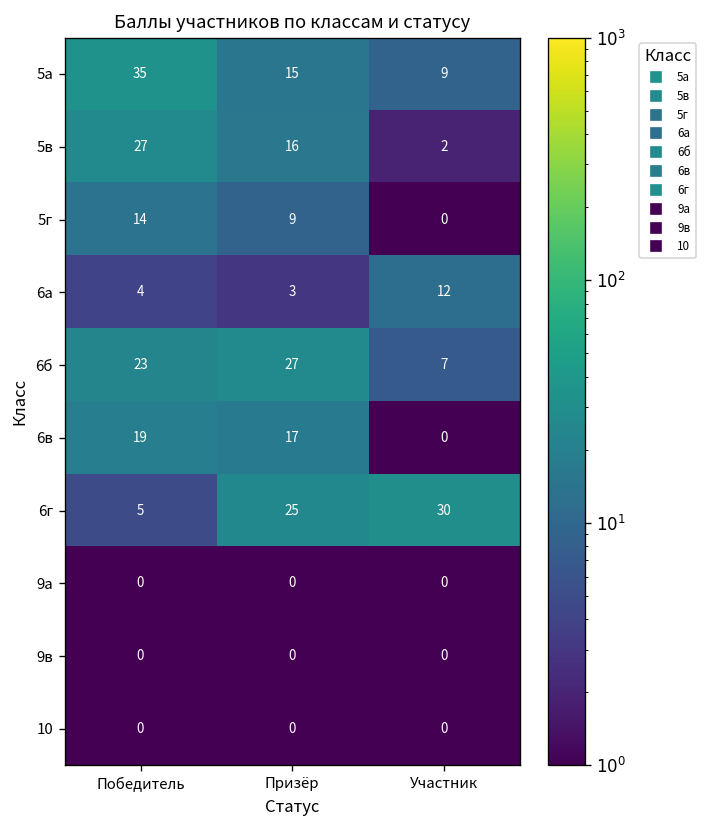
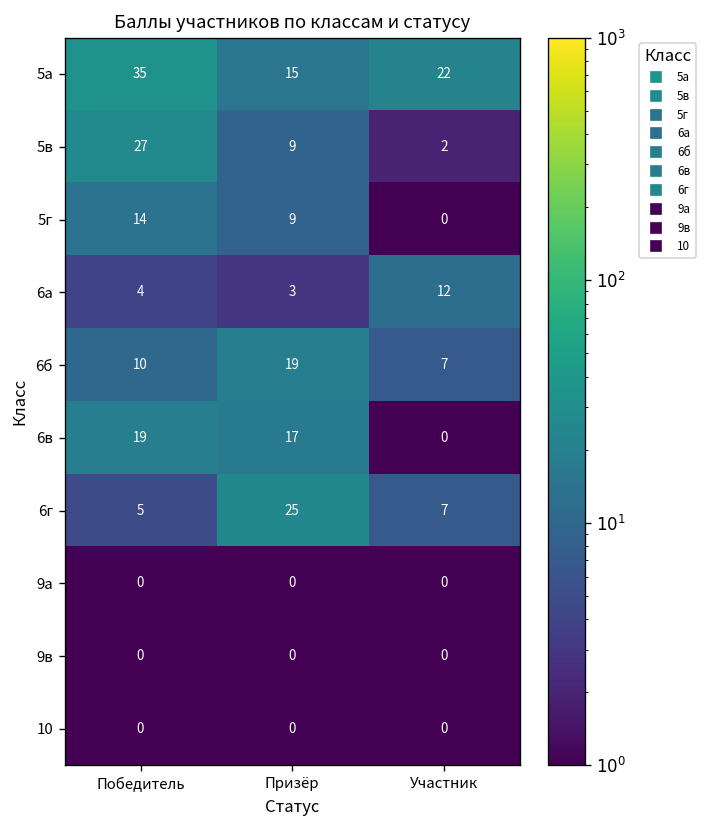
5а, Участник: 9 -> 22
5в, Призёр: 16 -> 9
6б, Победитель: 23 -> 10
6б, Призёр: 27 -> 19
6г, Участник: 30 -> 7
